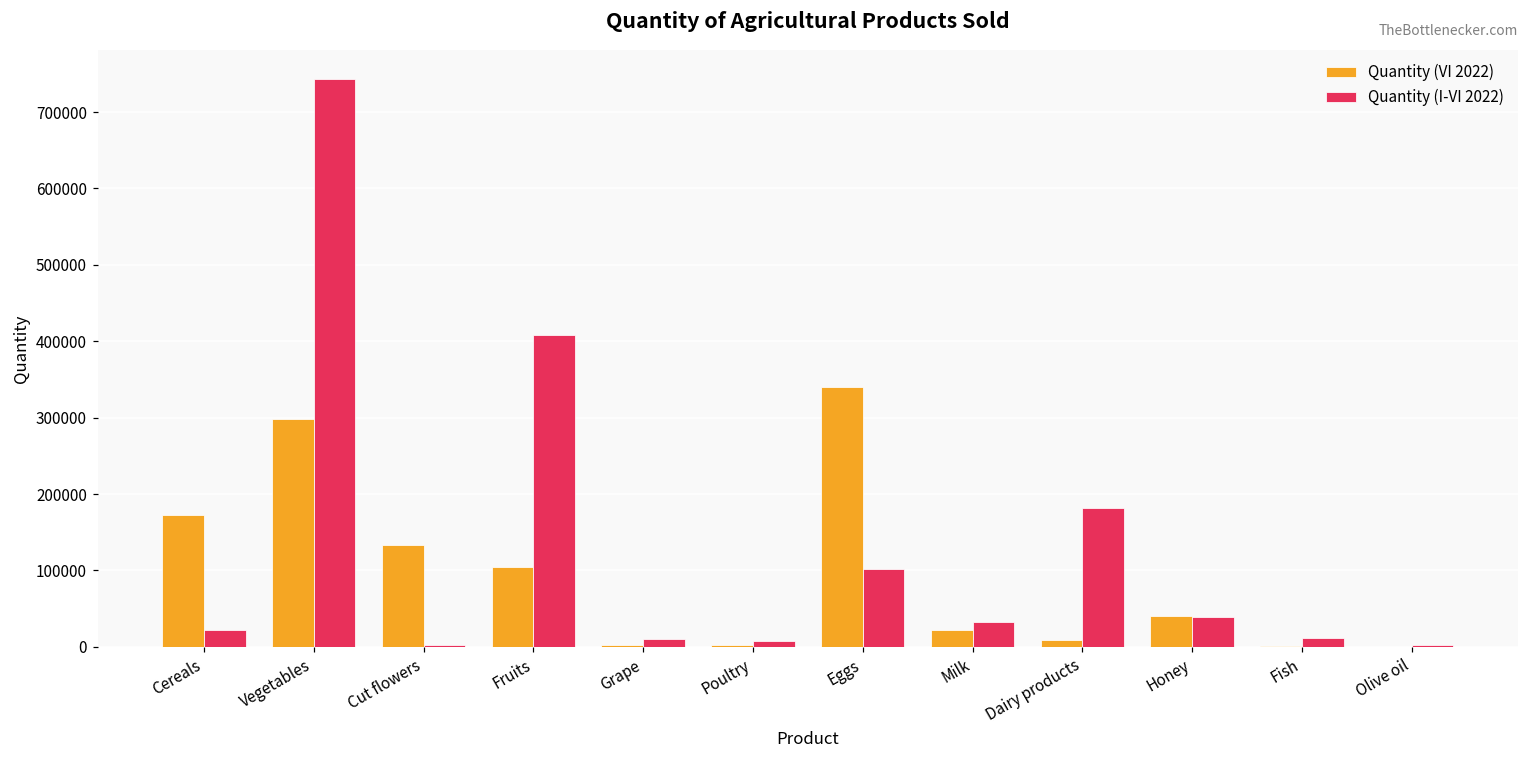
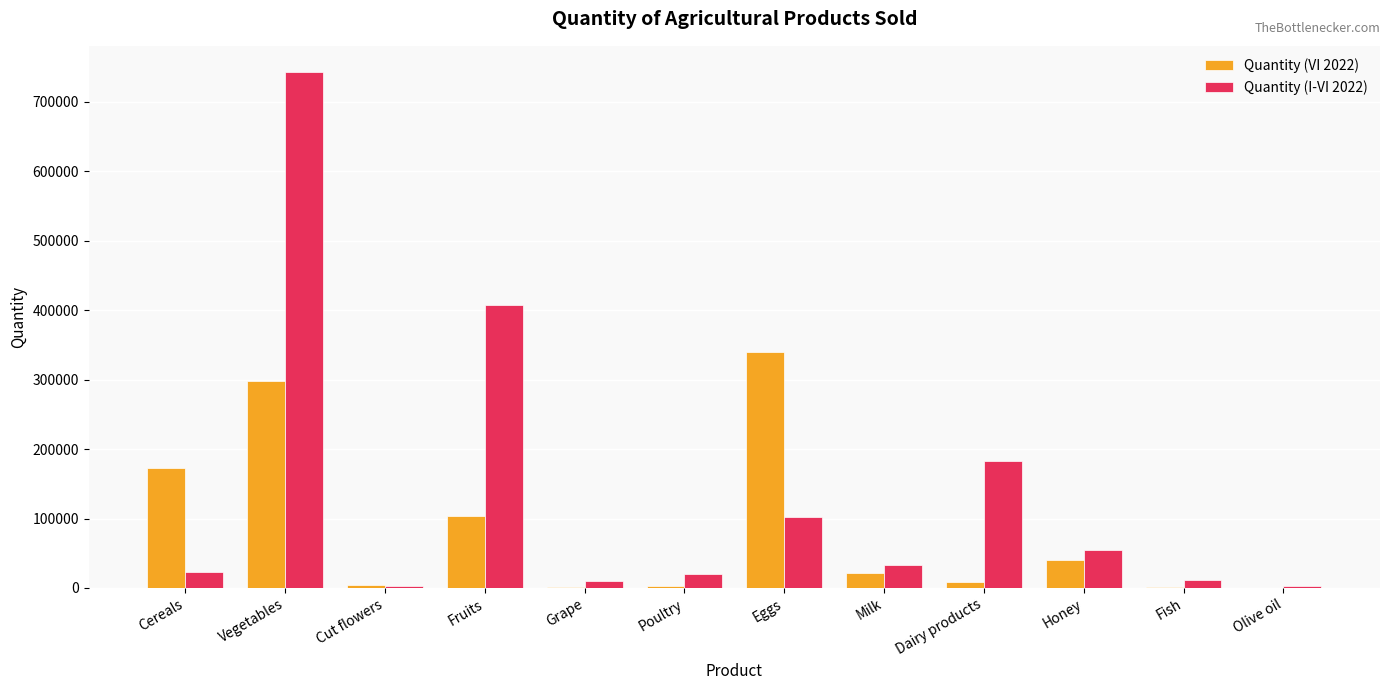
Quantity (VI 2022), Cut flowers: 130000 -> 0
Quantity (I-VI 2022), Poultry: 10000 -> 20000
Quantity (I-VI 2022), Honey: 40000 -> 60000
